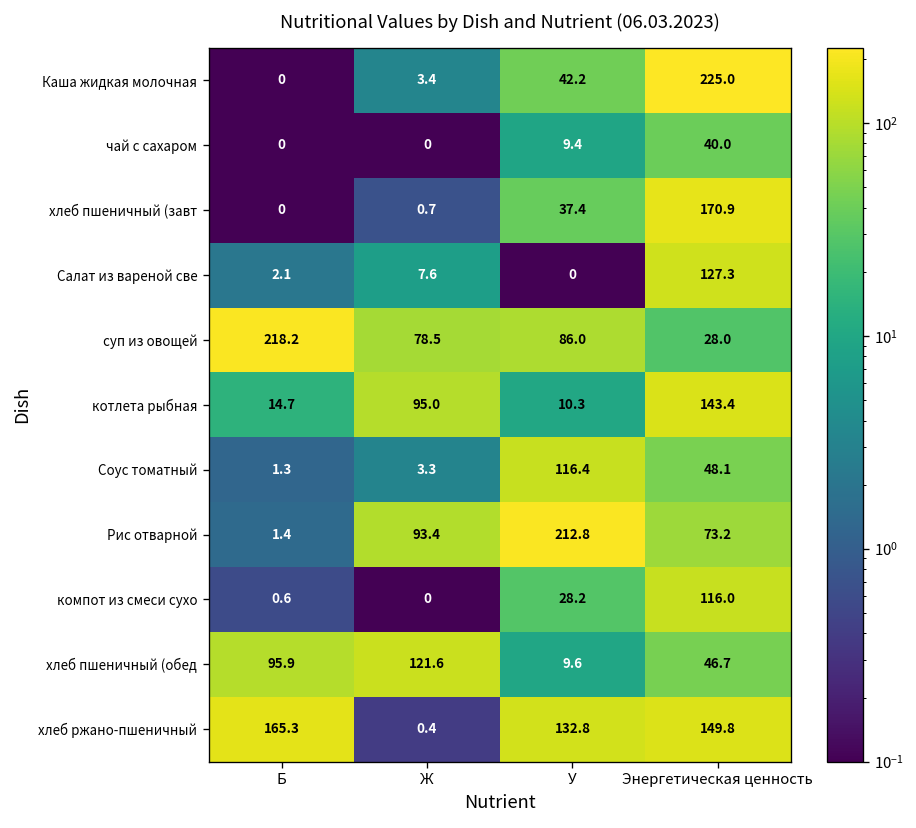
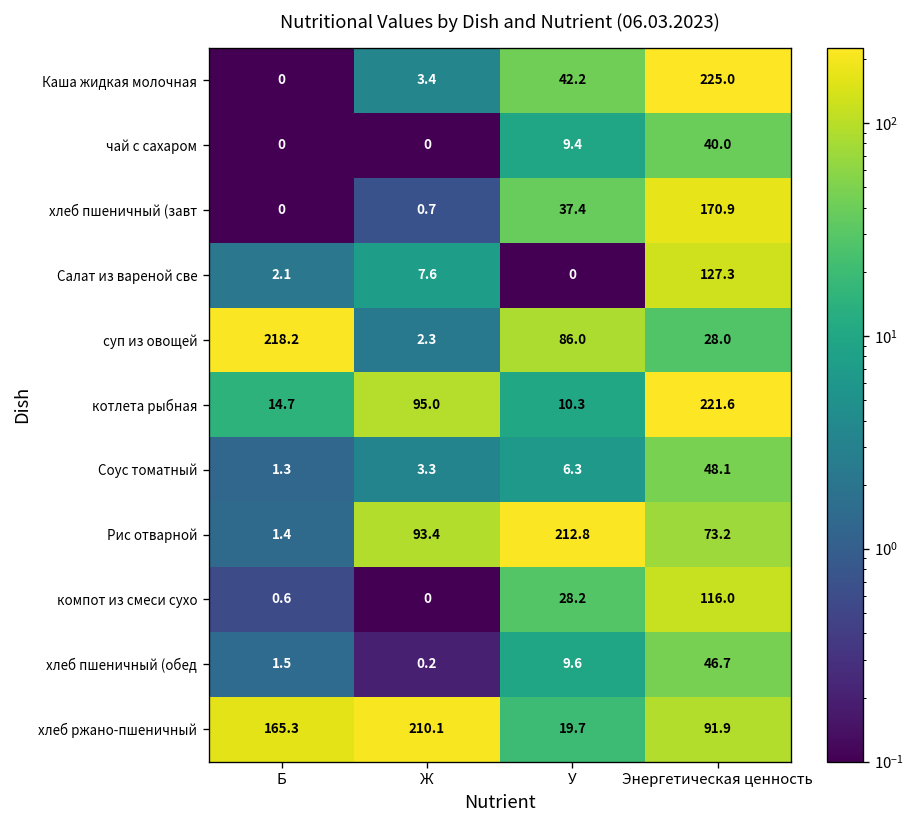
суп из овощей, Ж: 78.5 -> 2.3
котлета рыбная, Энергетическая ценность: 143.4 -> 221.6
Соус томатный, У: 116.4 -> 6.3
хлеб пшеничный (обед, Б: 95.9 -> 1.5
хлеб пшеничный (обед, Ж: 121.6 -> 0.2
хлеб ржано-пшеничный, Ж: 0.4 -> 210.1
хлеб ржано-пшеничный, У: 132.8 -> 19.7
хлеб ржано-пшеничный, Энергетическая ценность: 149.8 -> 91.9
